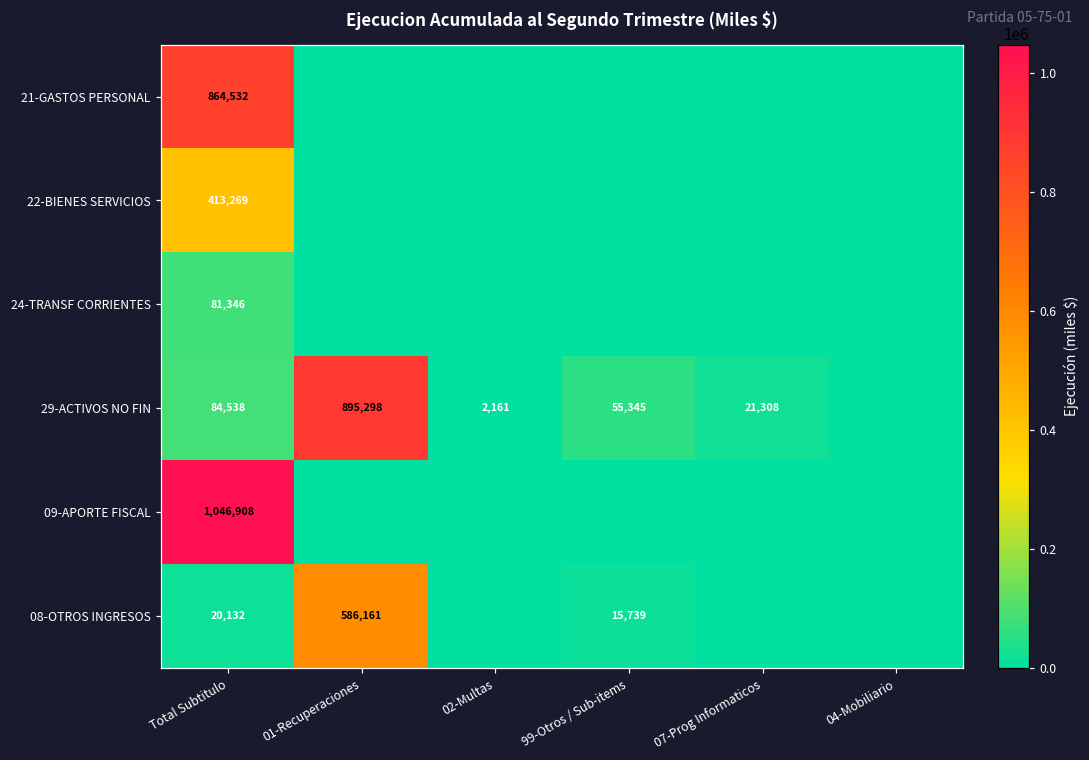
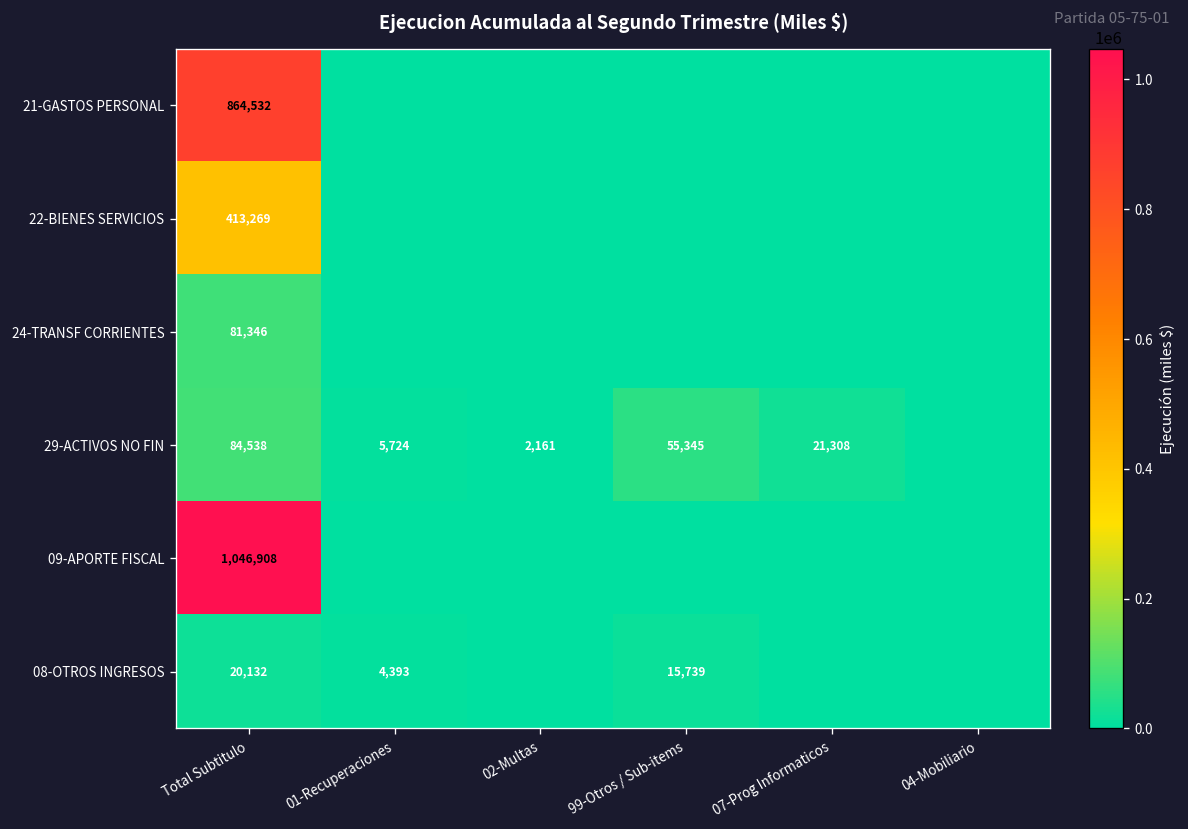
29-ACTIVOS NO FIN, 01-Recuperaciones: 895,298 -> 5,724
08-OTROS INGRESOS, 01-Recuperaciones: 586,161 -> 4,393
